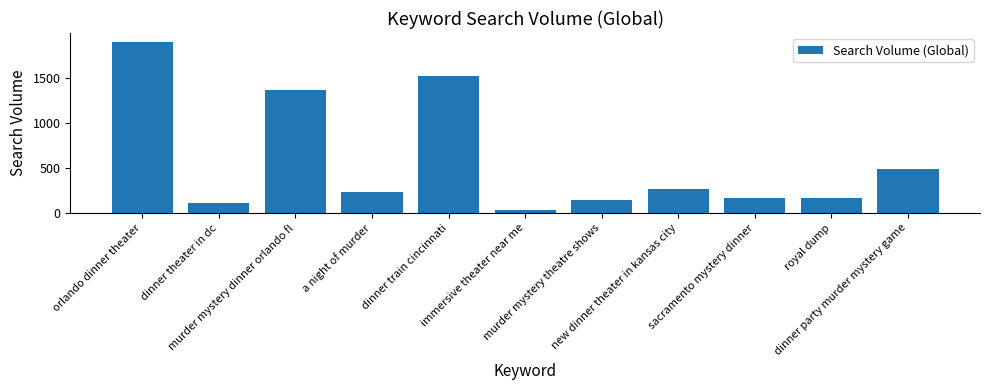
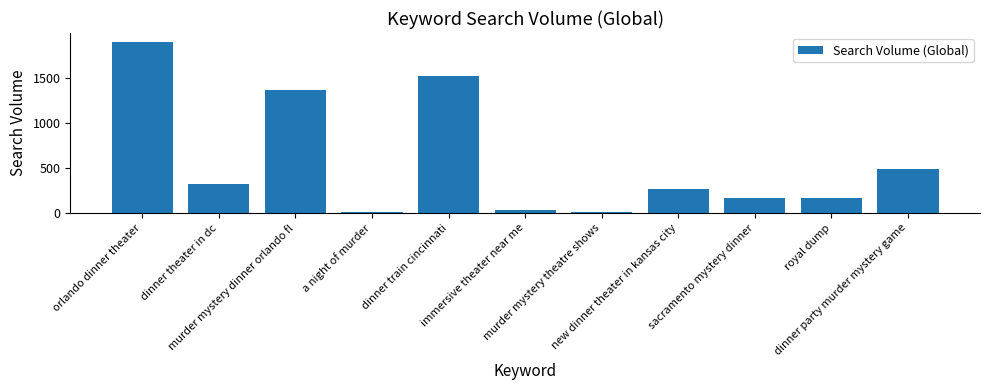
dinner theater in dc: 100 -> 300
a night of murder: 200 -> 0
murder mystery theatre shows: 100 -> 0
